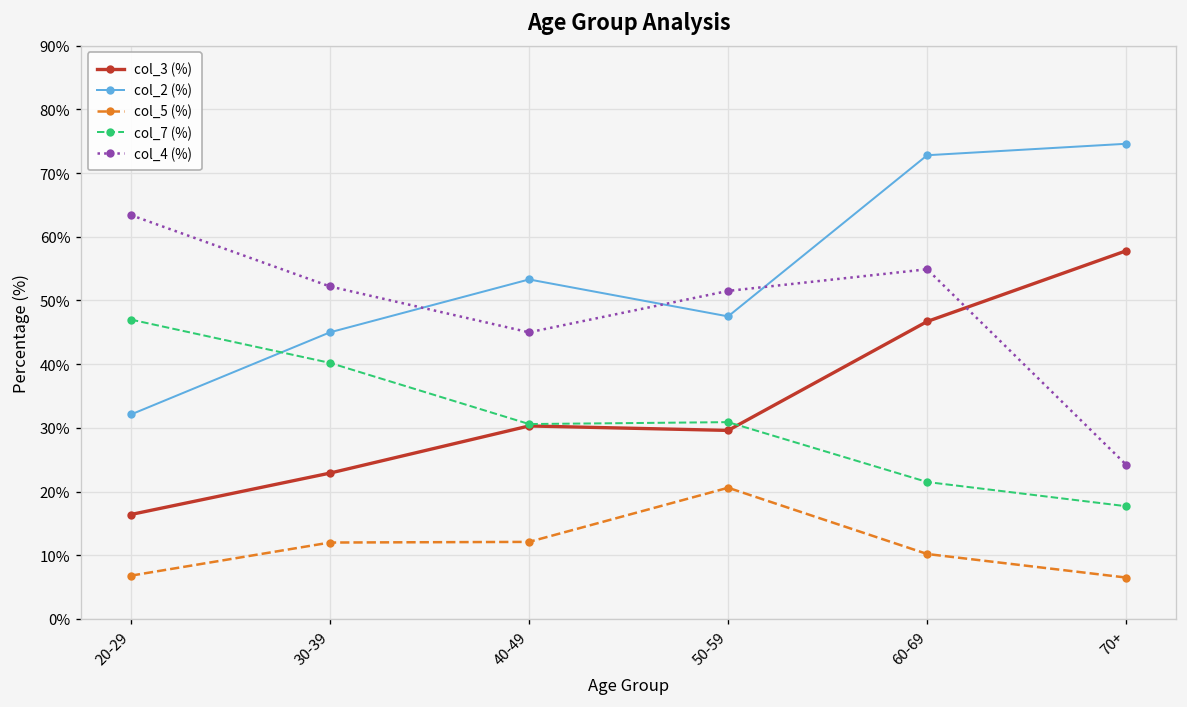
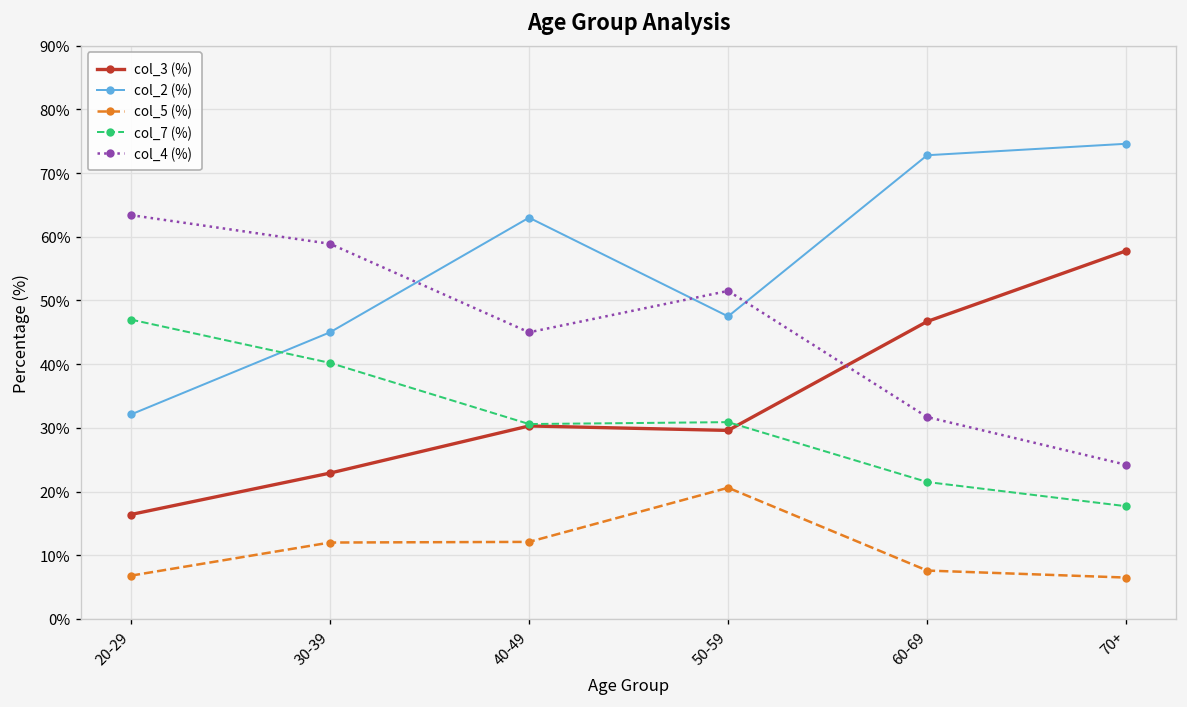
col_4 (%), 30-39: 52% -> 59%
col_2 (%), 40-49: 53% -> 63%
col_5 (%), 60-69: 10% -> 8%
col_4 (%), 60-69: 55% -> 32%
